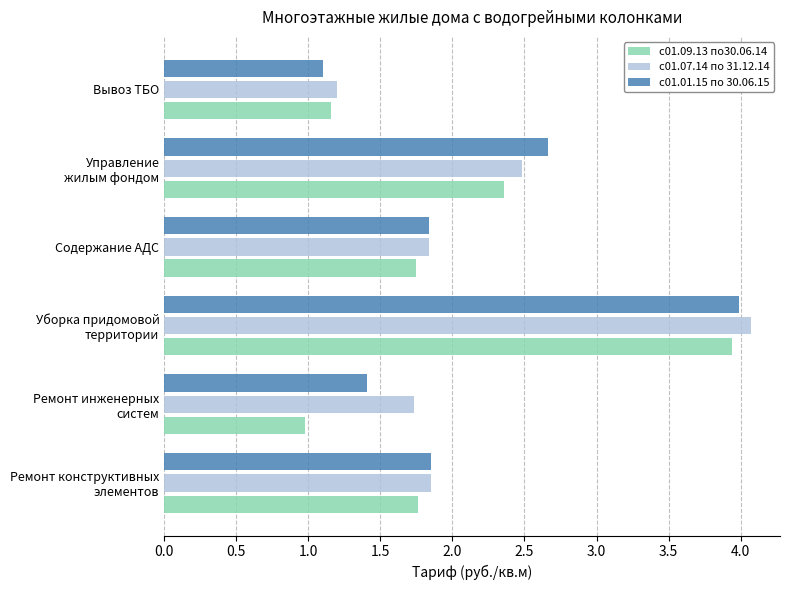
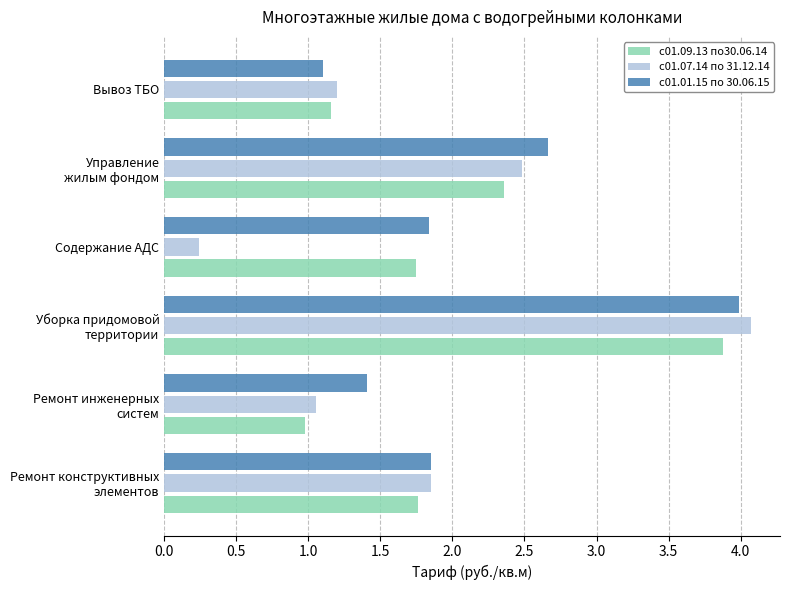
с01.07.14 по 31.12.14, Содержание АДС: 1.84 -> 0.24
с01.09.13 по30.06.14, Уборка придомовой территории: 3.94 -> 3.88
с01.07.14 по 31.12.14, Ремонт инженерных систем: 1.73 -> 1.05
